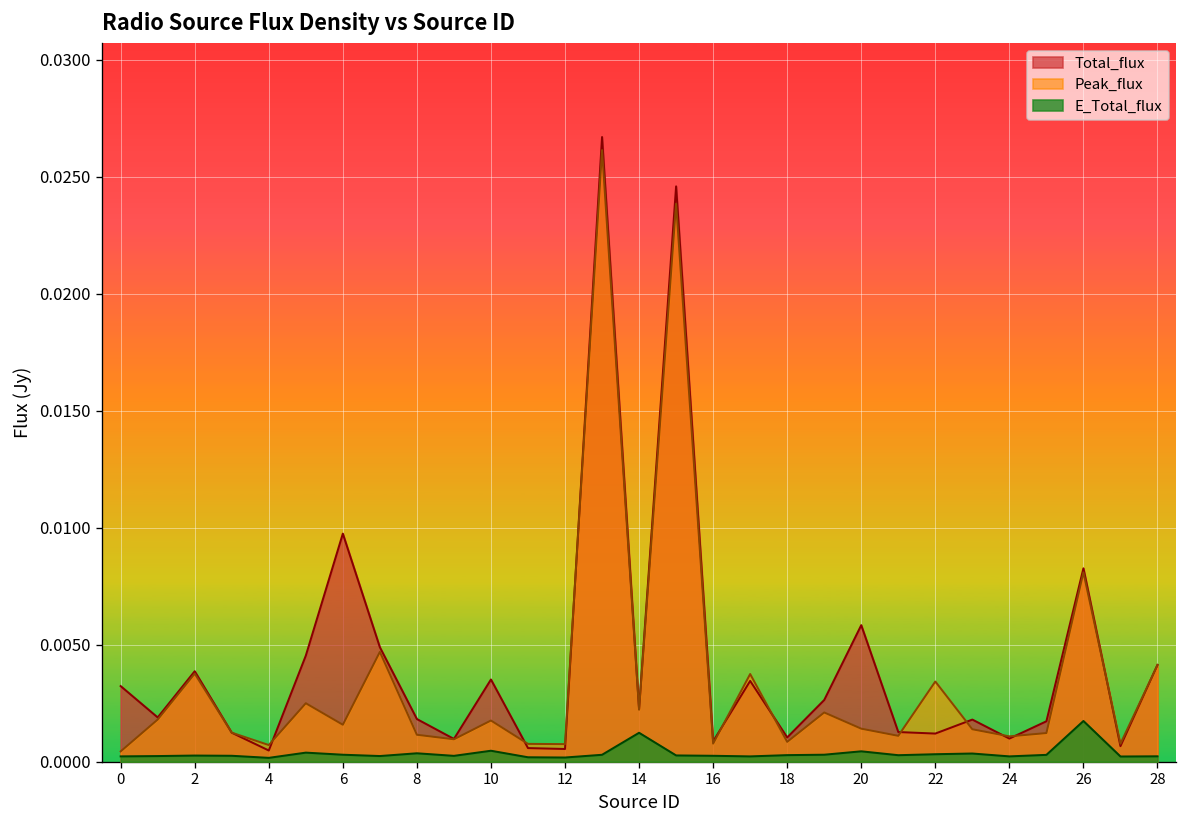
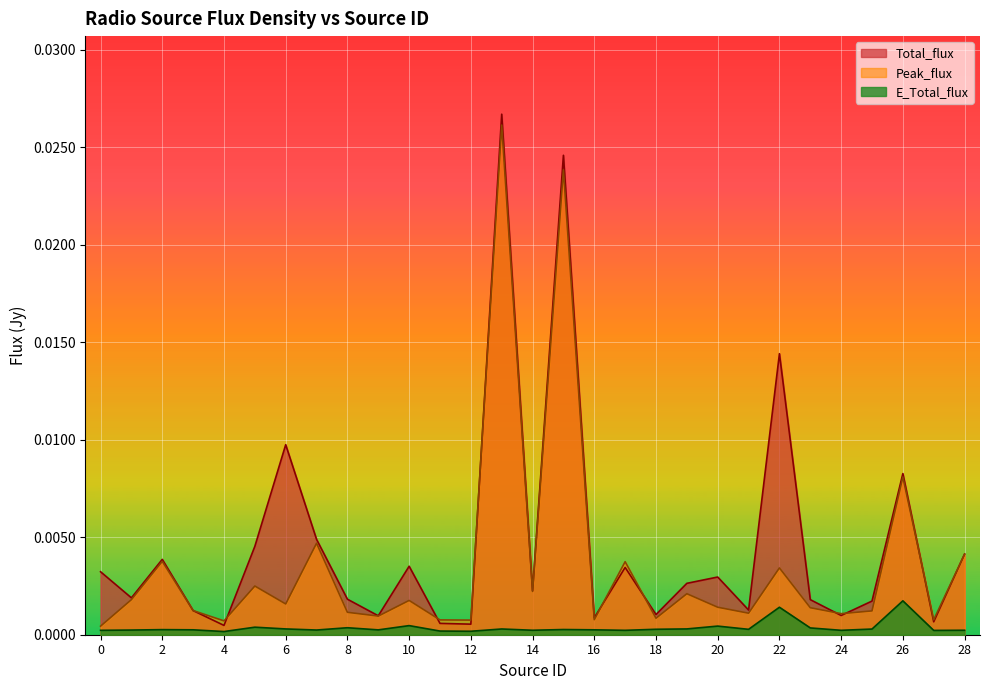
E_Total_flux, 14: 0.0012 -> 0.0002
Total_flux, 20: 0.0058 -> 0.0030
Total_flux, 22: 0.0012 -> 0.0144
E_Total_flux, 22: 0.0003 -> 0.0014
